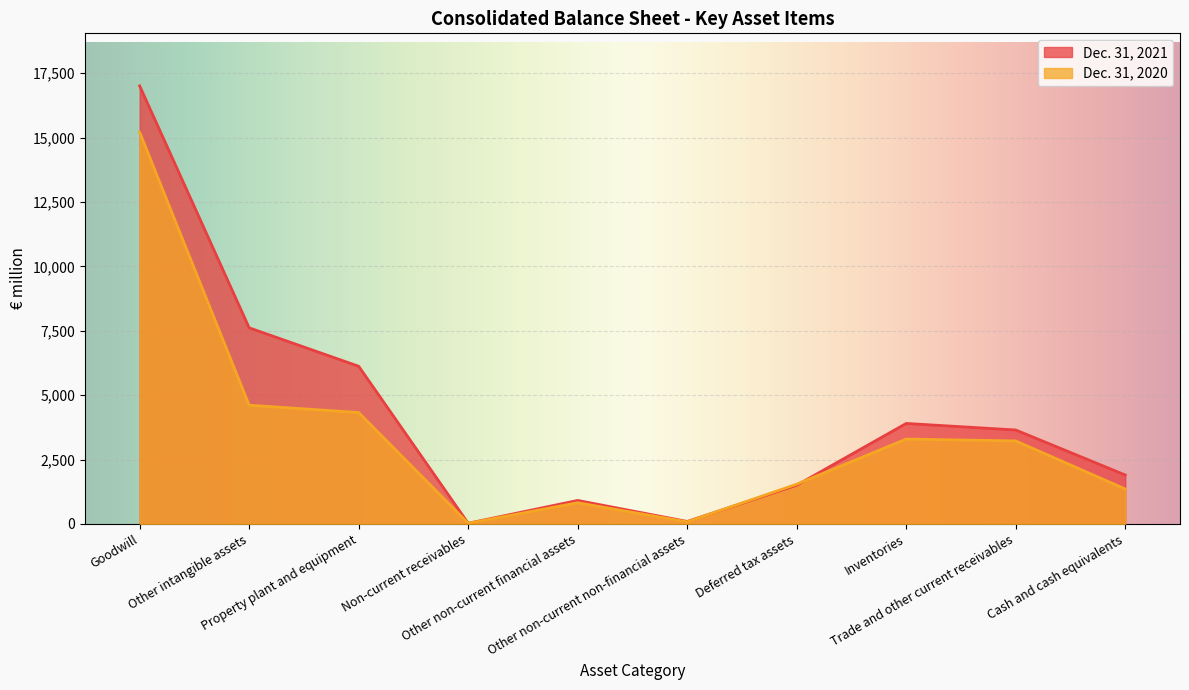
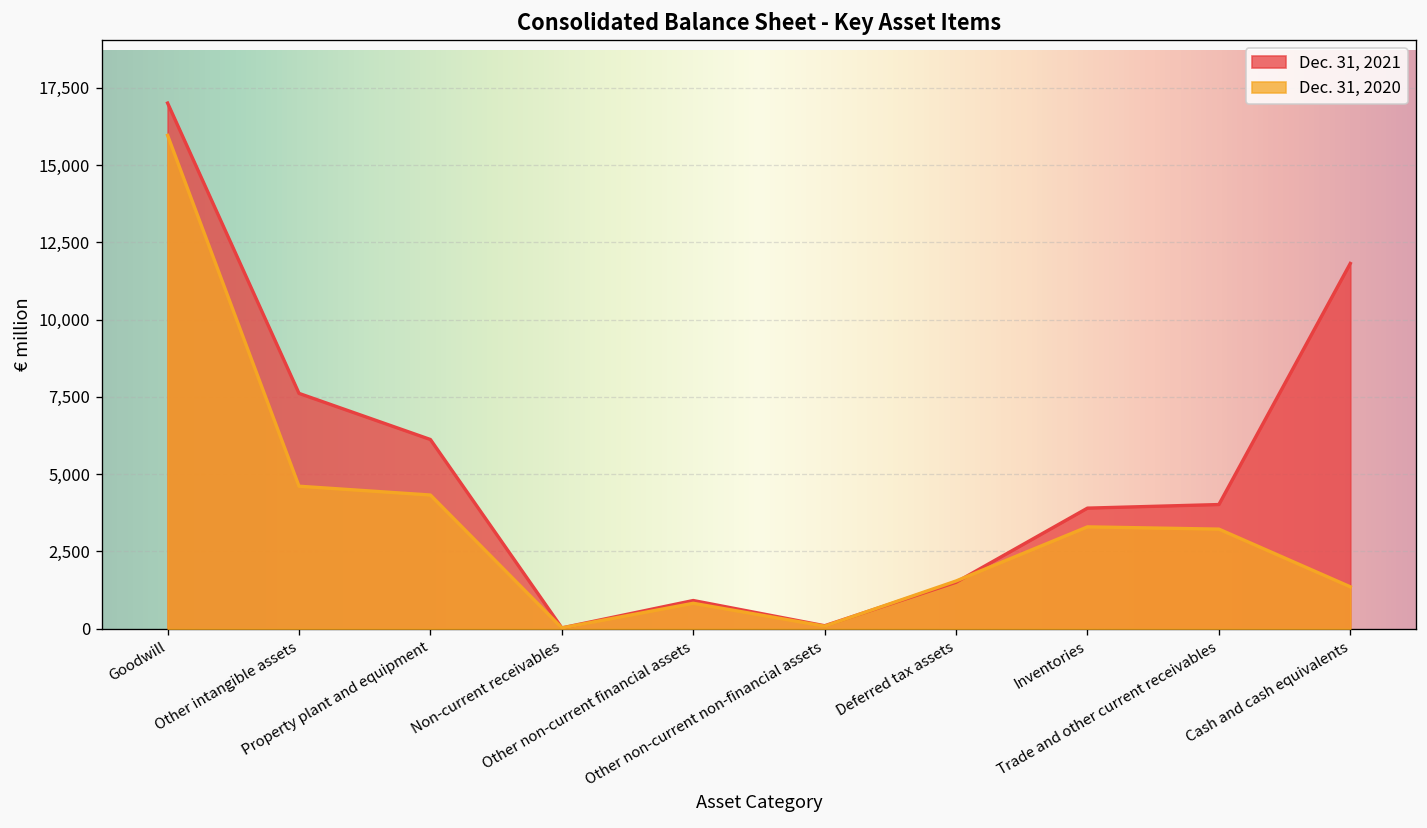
Dec. 31, 2020, Goodwill: 15,200 -> 16,000
Dec. 31, 2021, Trade and other current receivables: 3,600 -> 4,000
Dec. 31, 2021, Cash and cash equivalents: 1,900 -> 11,800
